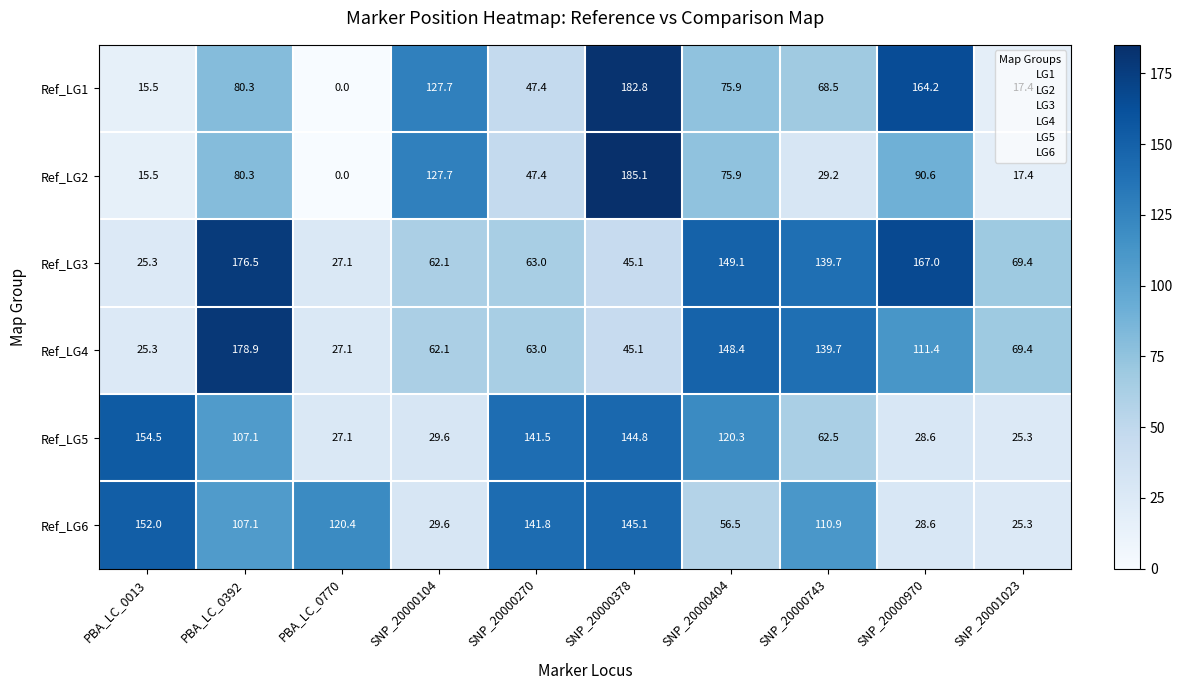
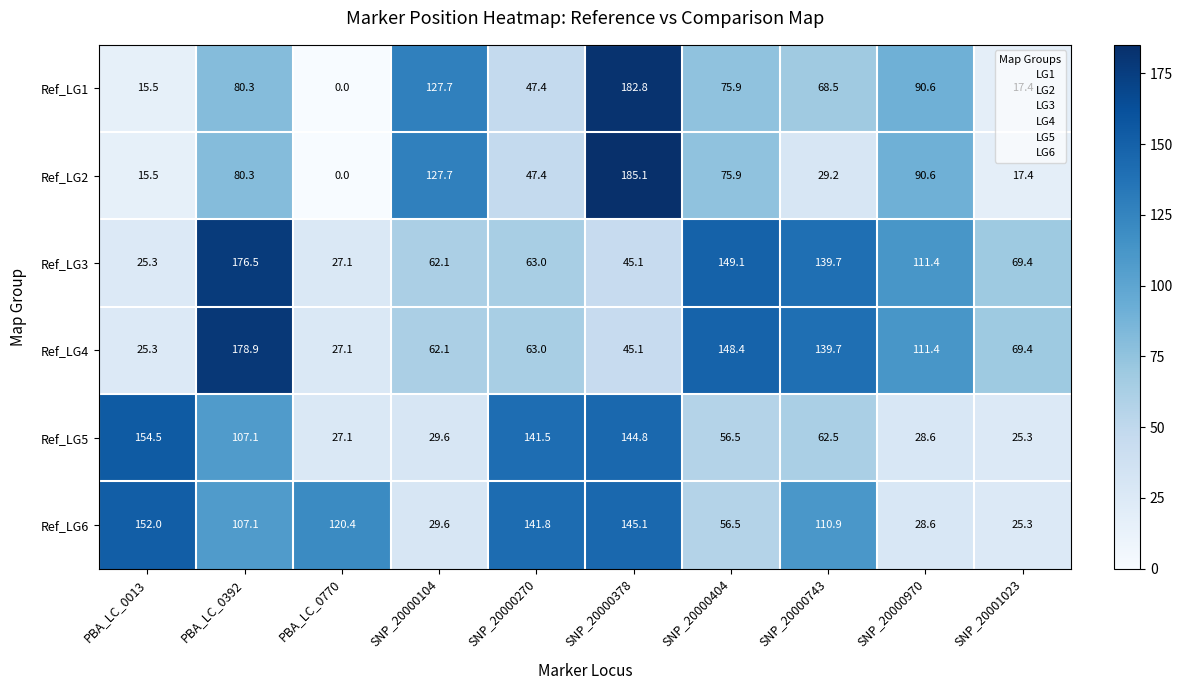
Ref_LG1, SNP_20000970: 164.2 -> 90.6
Ref_LG3, SNP_20000970: 167.0 -> 111.4
Ref_LG5, SNP_20000404: 120.3 -> 56.5
